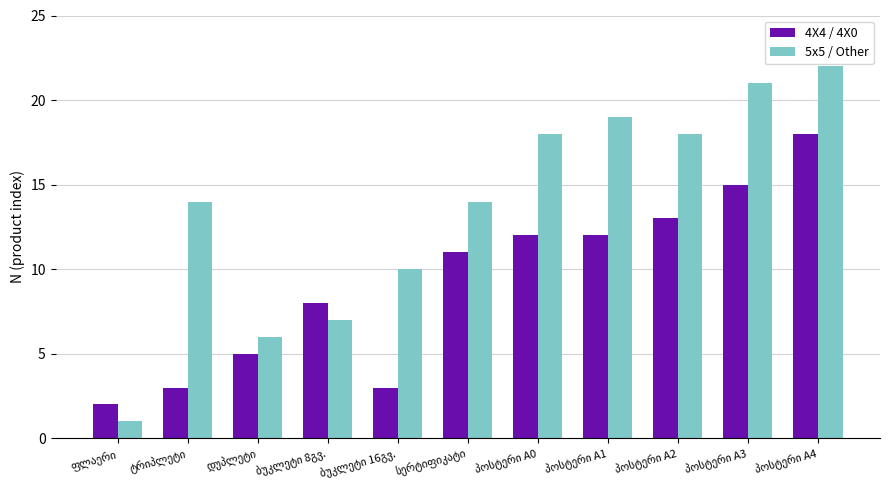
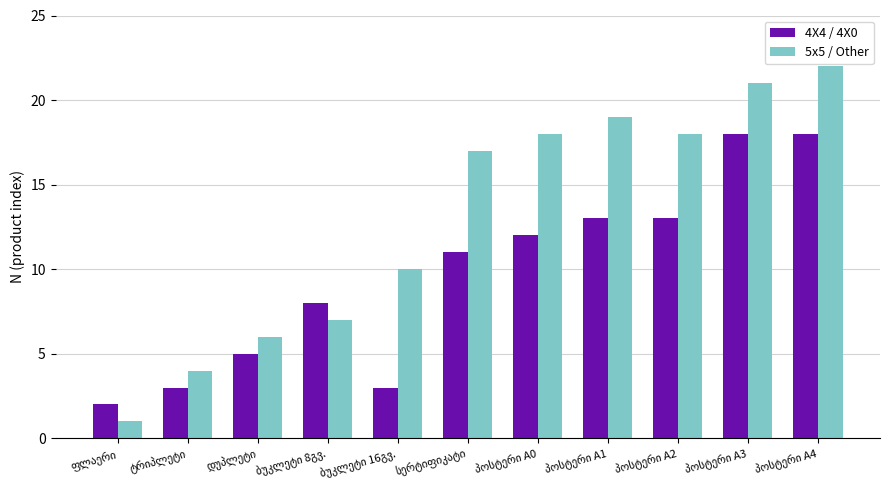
5x5 / Other, ტრიპლეტი: 14 -> 4
5x5 / Other, სერტიფიკატი: 14 -> 17
4X4 / 4X0, პოსტერი A1: 12 -> 13
4X4 / 4X0, პოსტერი A3: 15 -> 18
